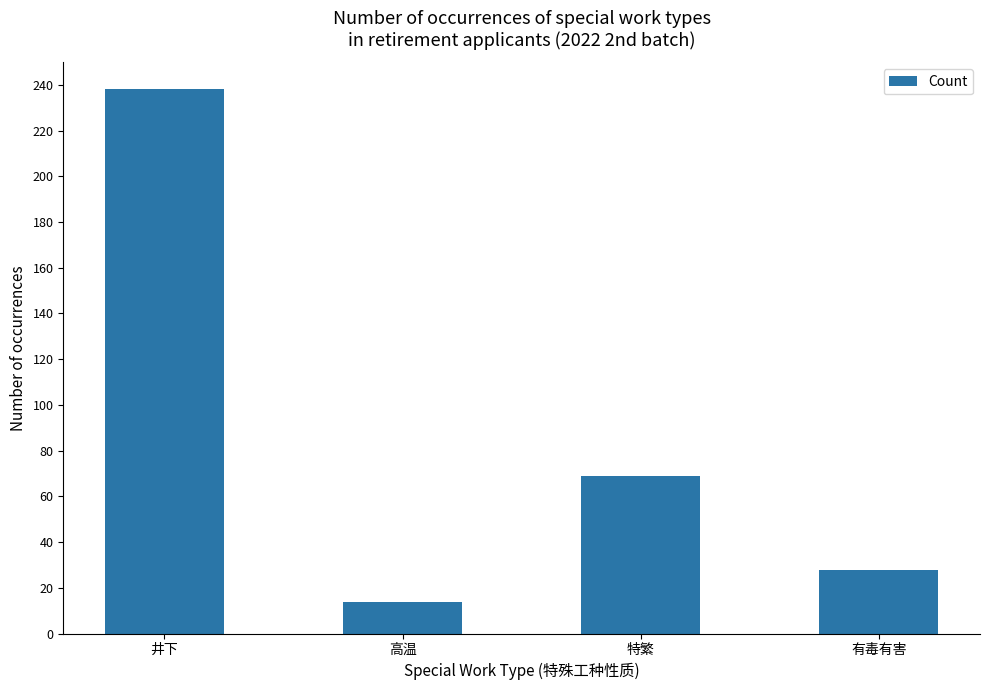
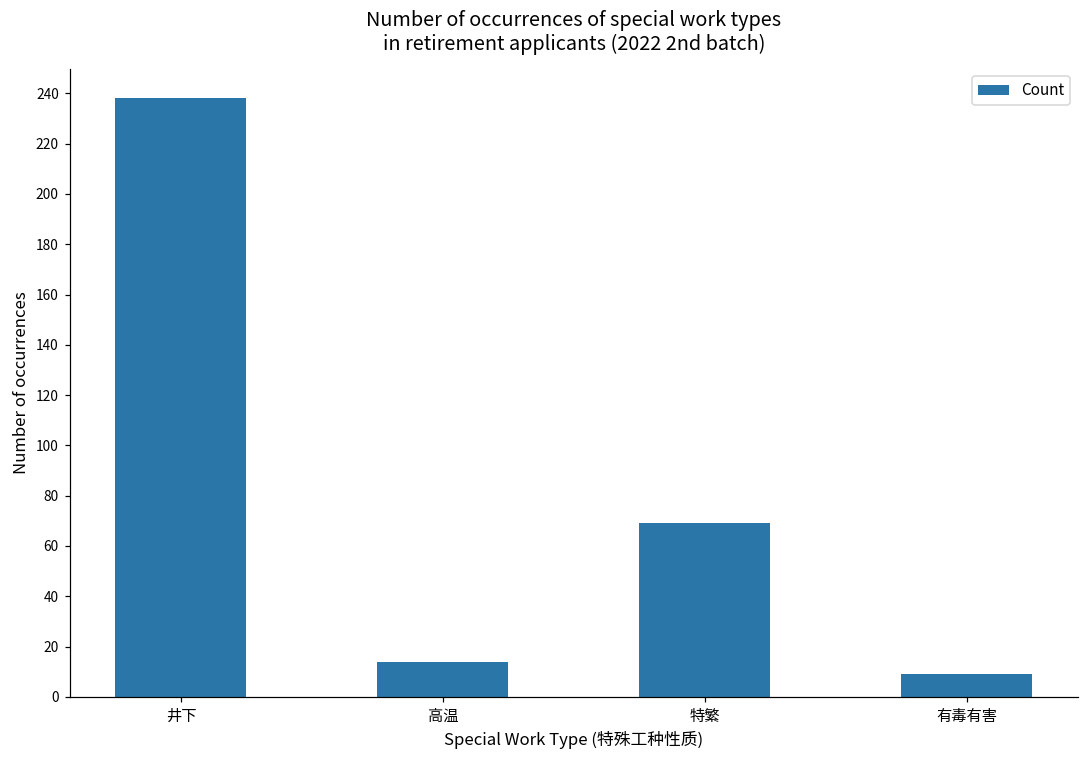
有毒有害: 28 -> 9
